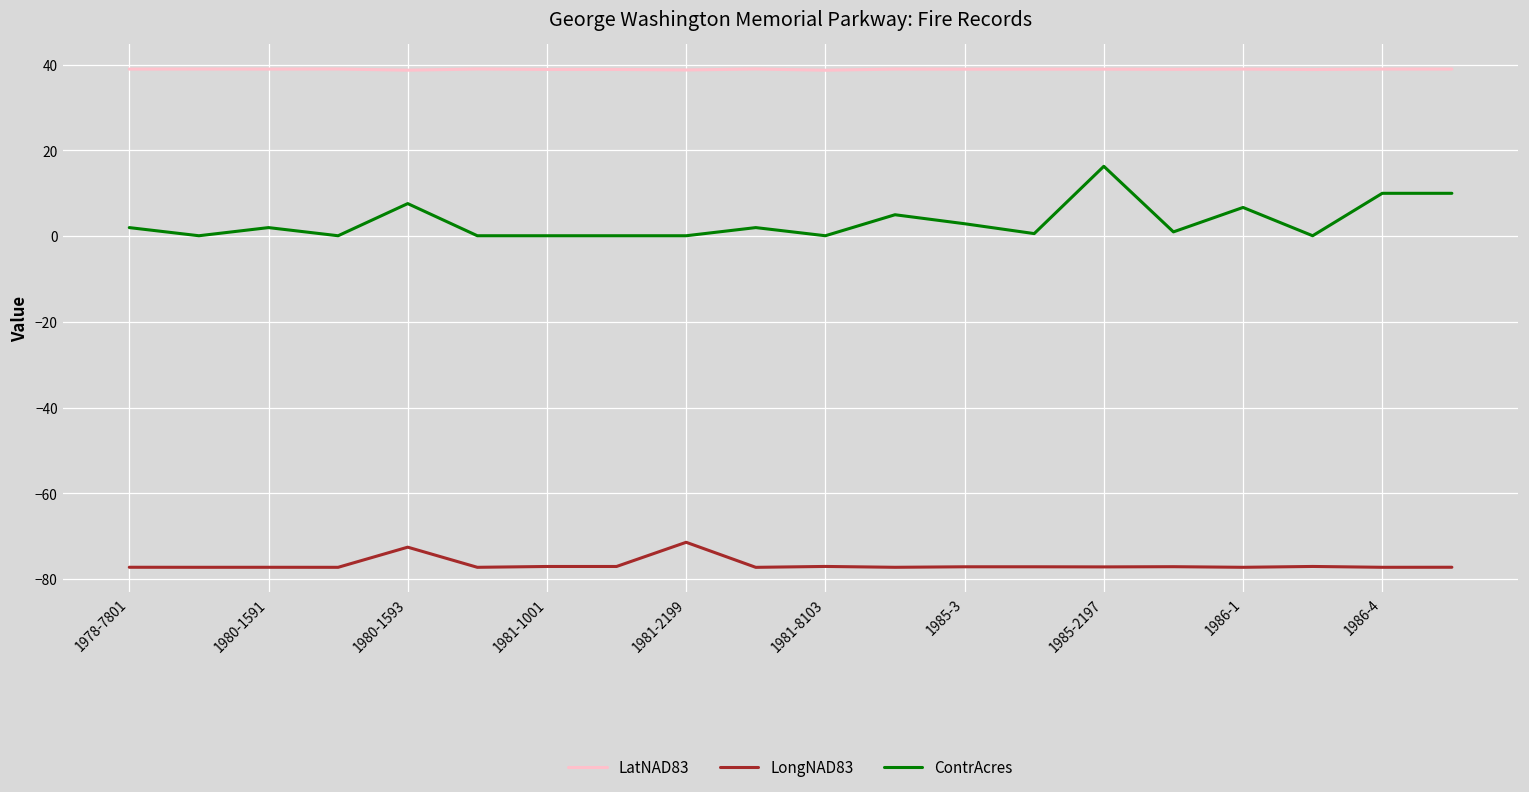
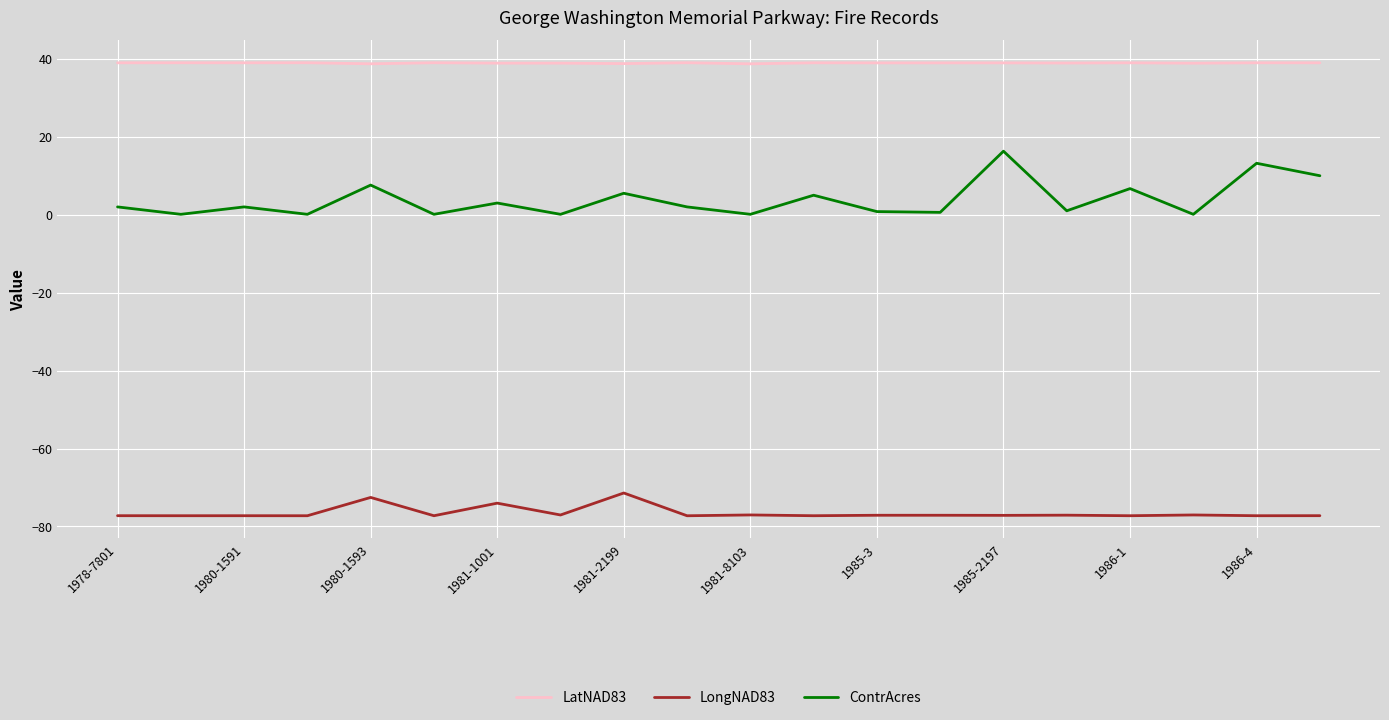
LongNAD83, 1981-1001: -77 -> -74
ContrAcres, 1981-1001: 0 -> 3
ContrAcres, 1981-2199: 0 -> 6
ContrAcres, 1985-3: 3 -> 1
ContrAcres, 1986-4: 10 -> 13
